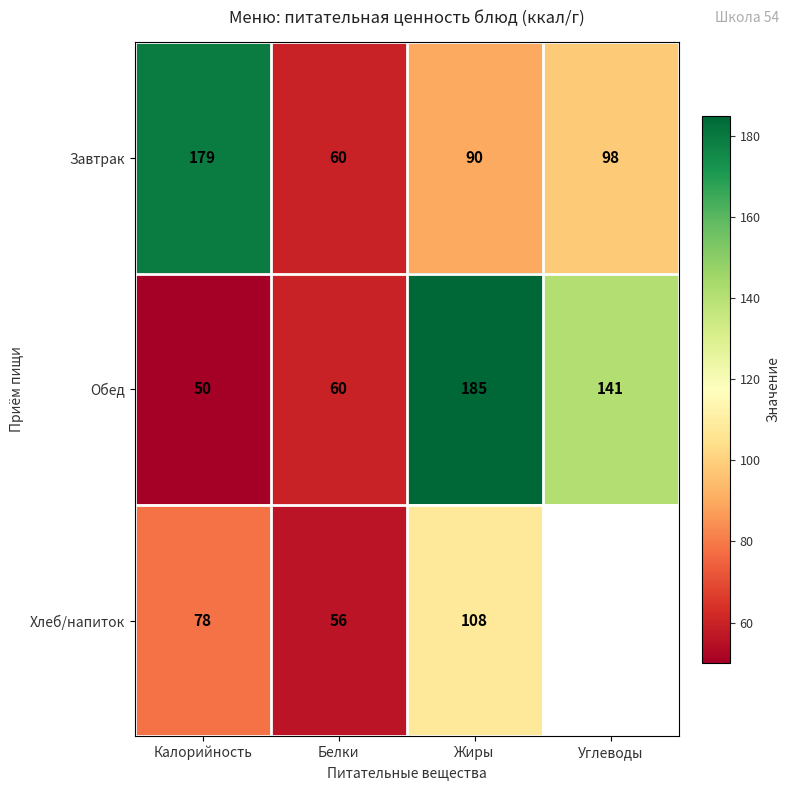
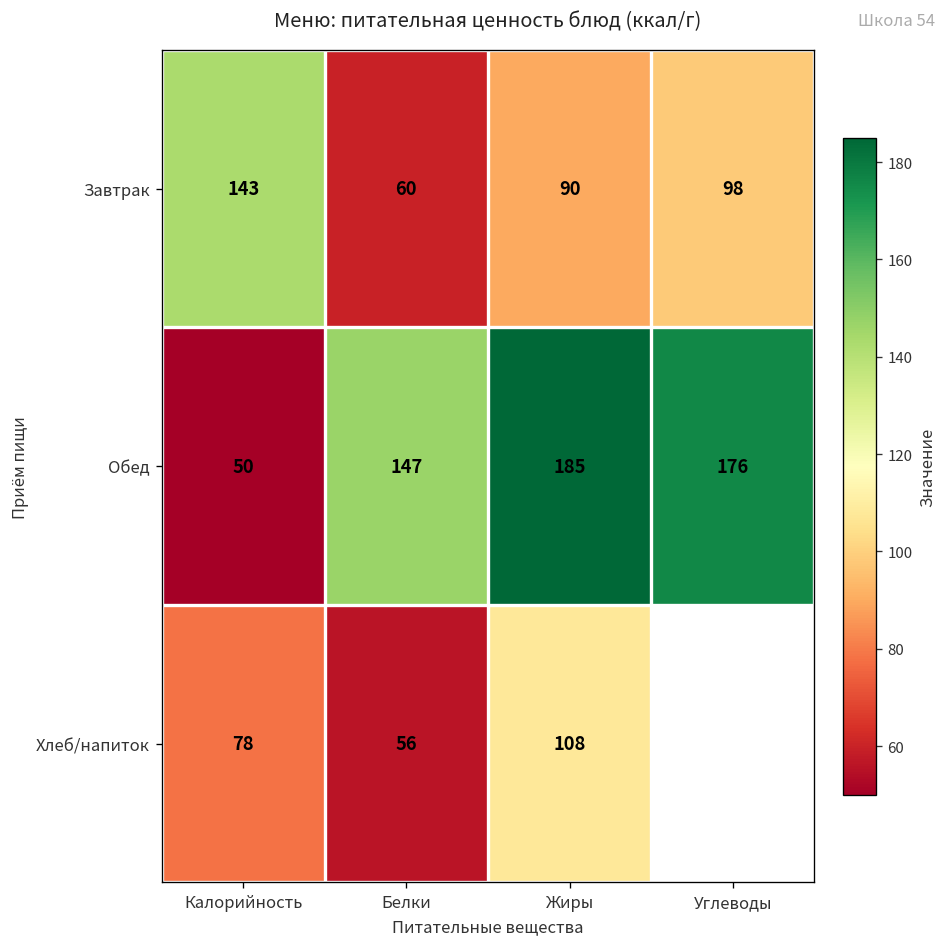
Завтрак, Калорийность: 179 -> 143
Обед, Белки: 60 -> 147
Обед, Углеводы: 141 -> 176
